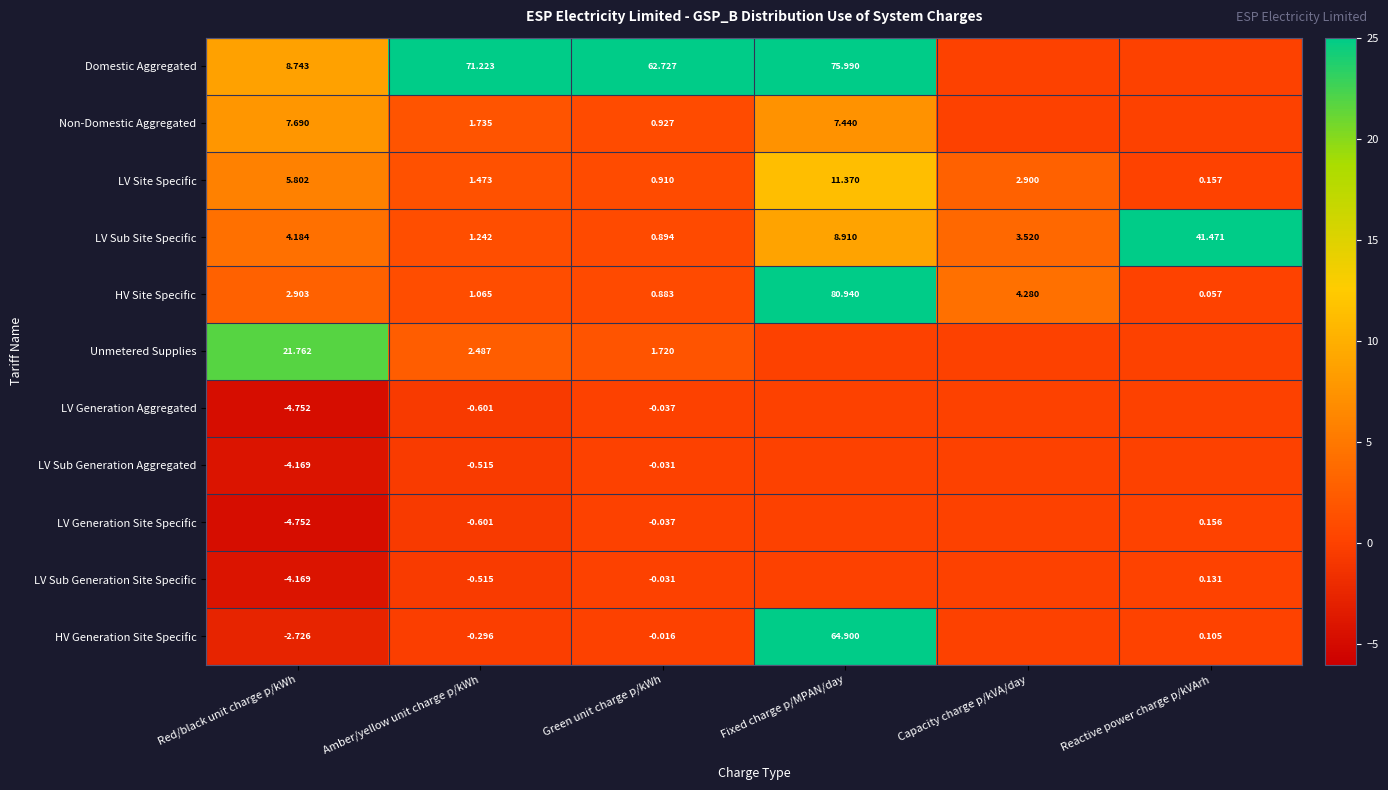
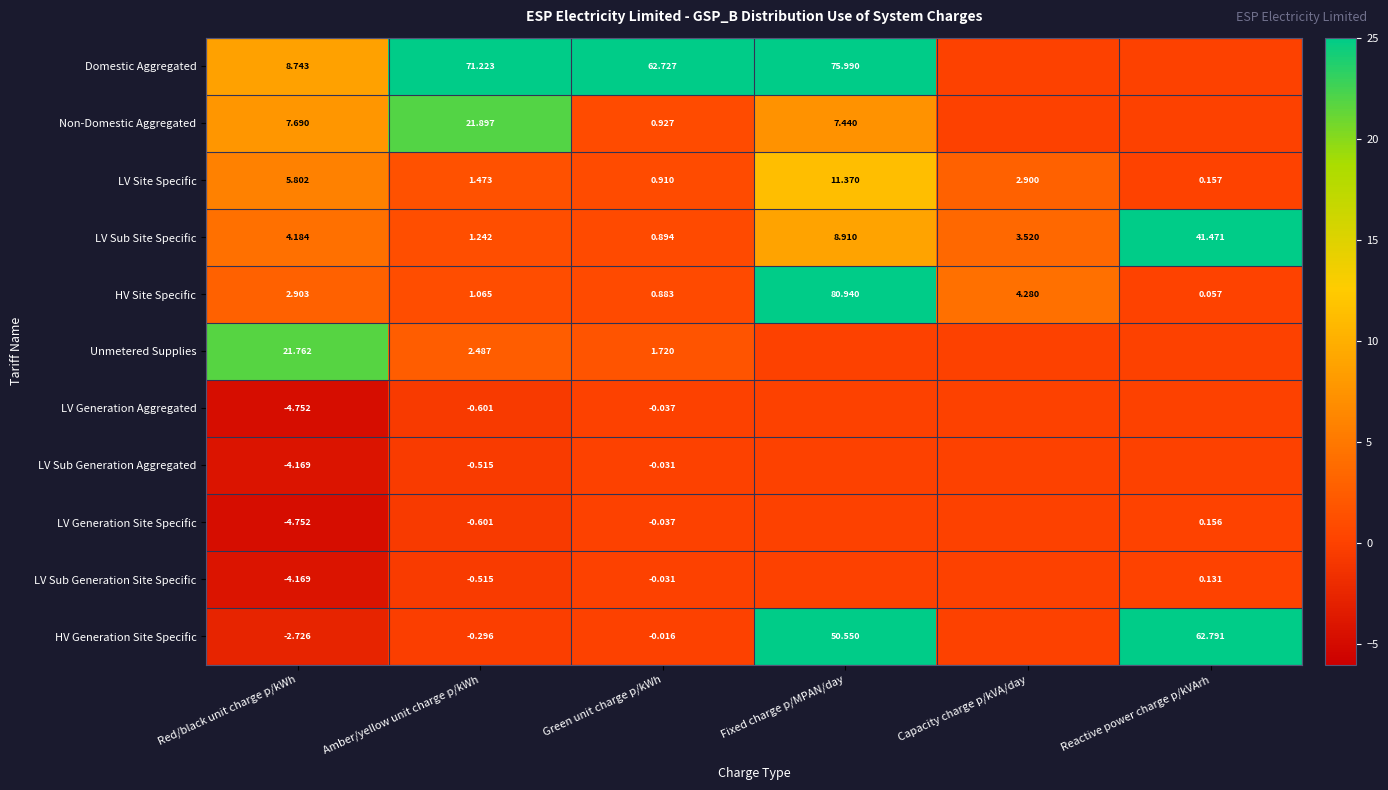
Non-Domestic Aggregated, Amber/yellow unit charge p/kWh: 1.735 -> 21.897
HV Generation Site Specific, Fixed charge p/MPAN/day: 64.900 -> 50.550
HV Generation Site Specific, Reactive power charge p/kVArh: 0.105 -> 62.791
